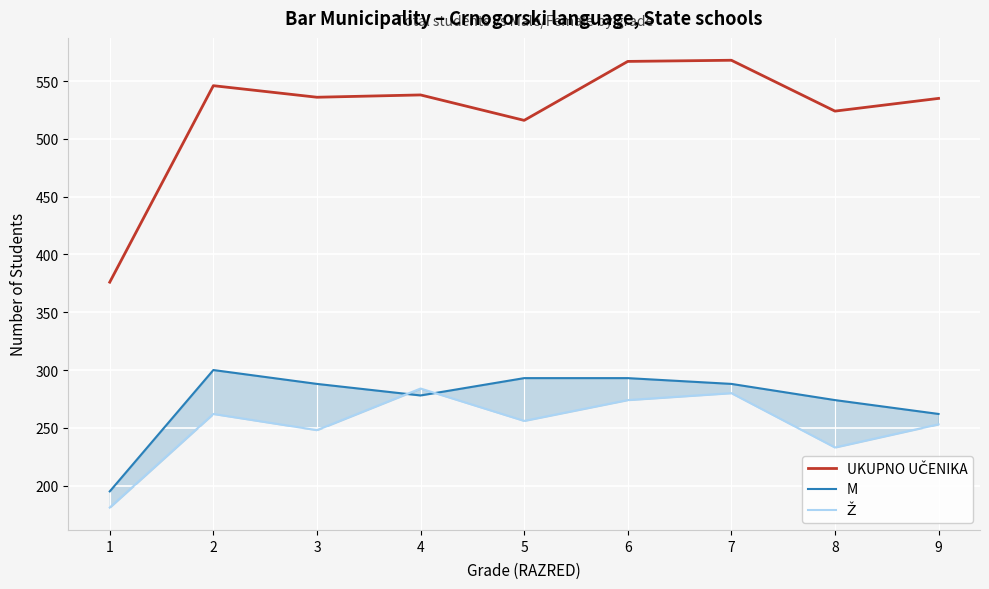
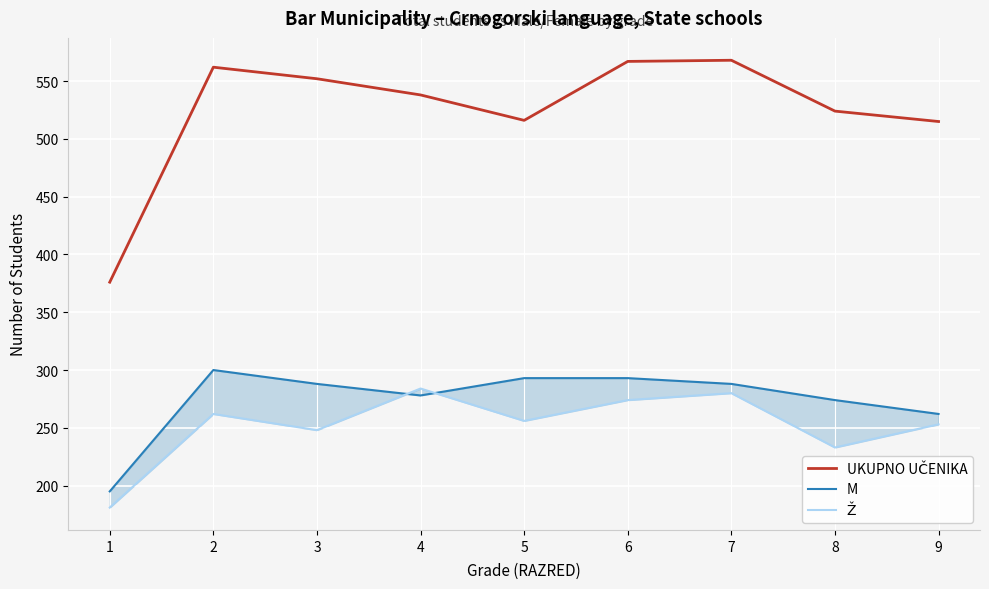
UKUPNO UČENIKA, 2: 546 -> 562
UKUPNO UČENIKA, 3: 536 -> 552
UKUPNO UČENIKA, 9: 535 -> 515
